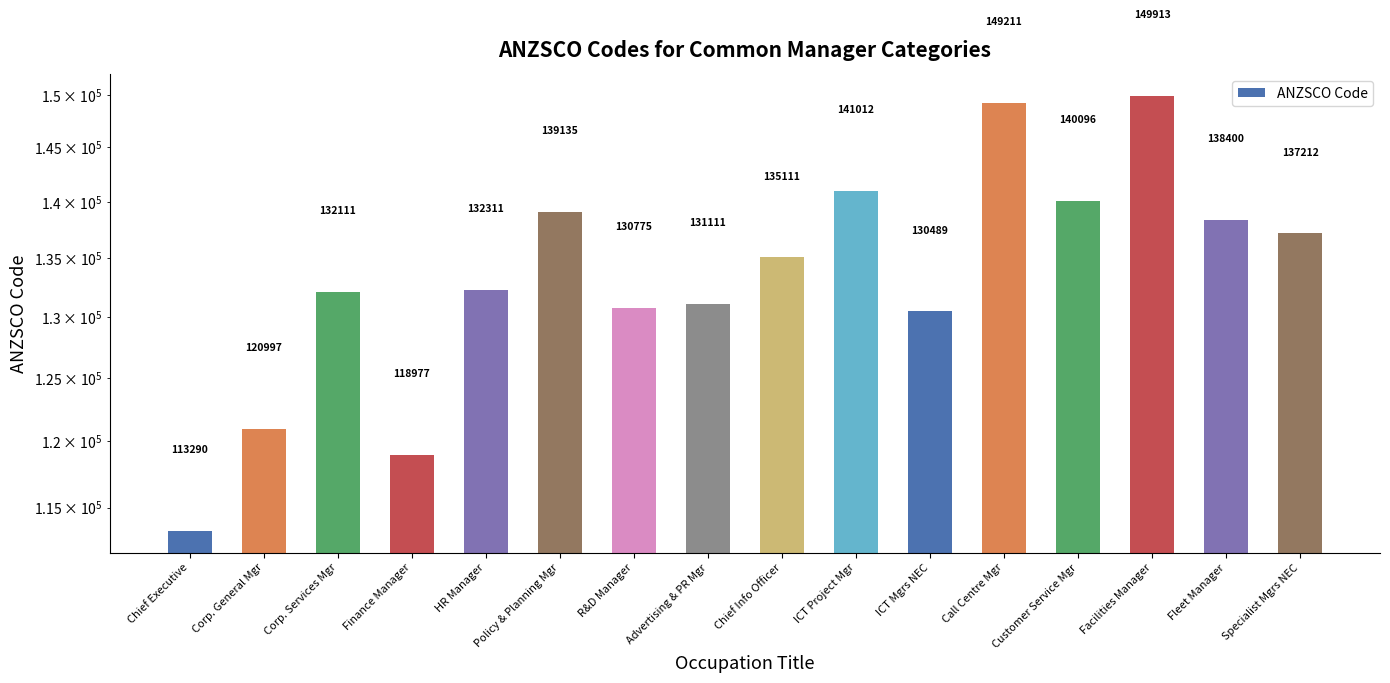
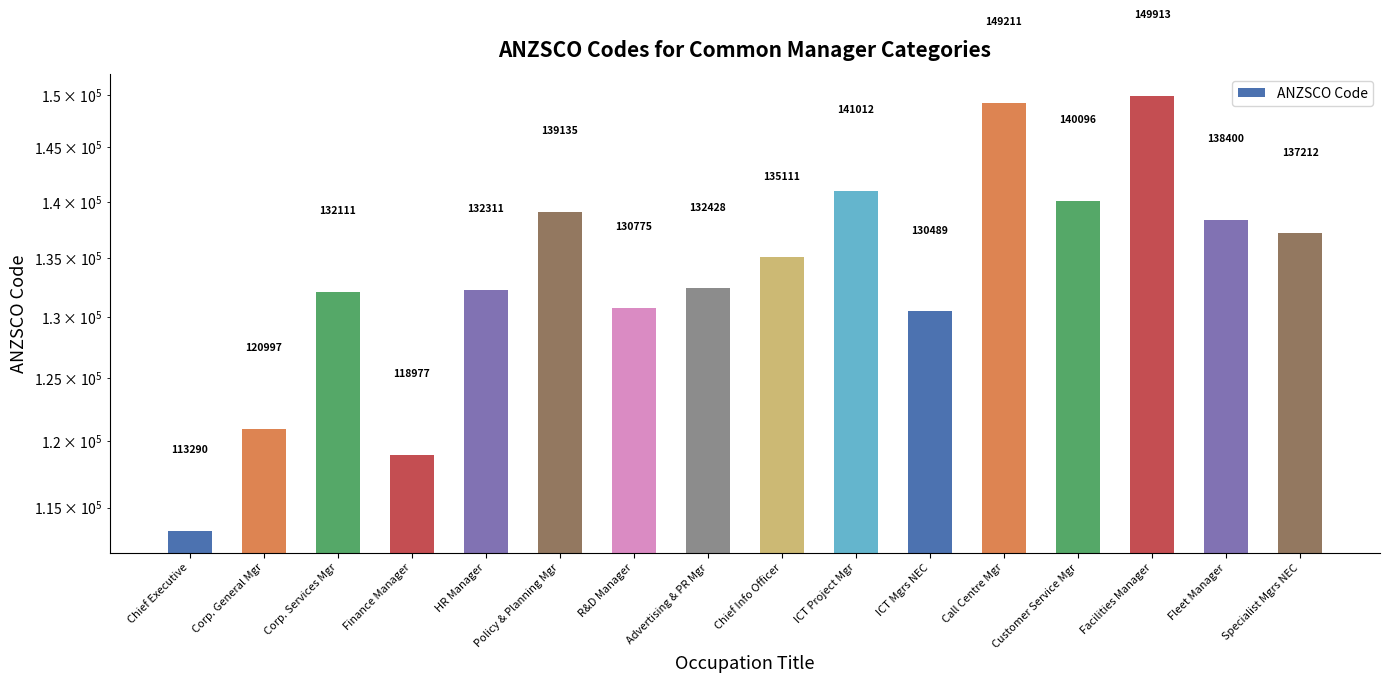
Advertising & PR Mgr: 131111 -> 132428
